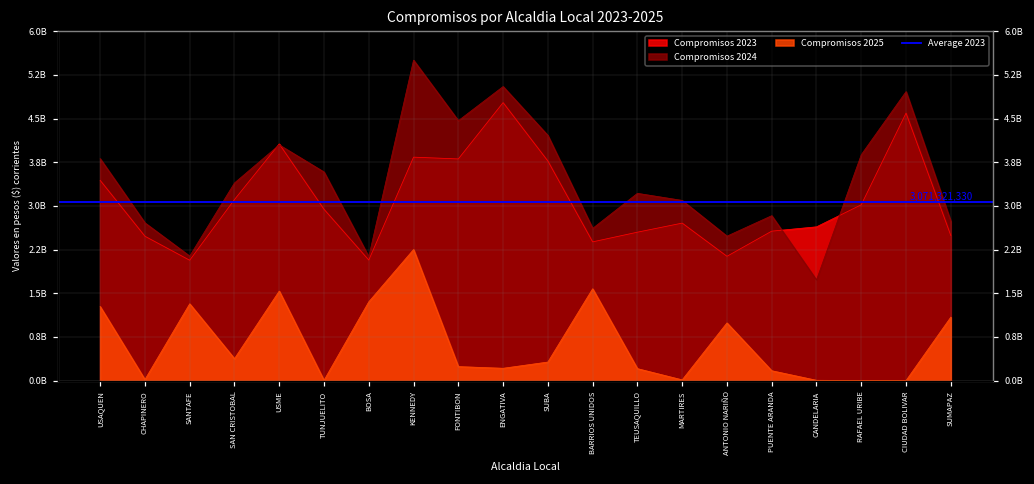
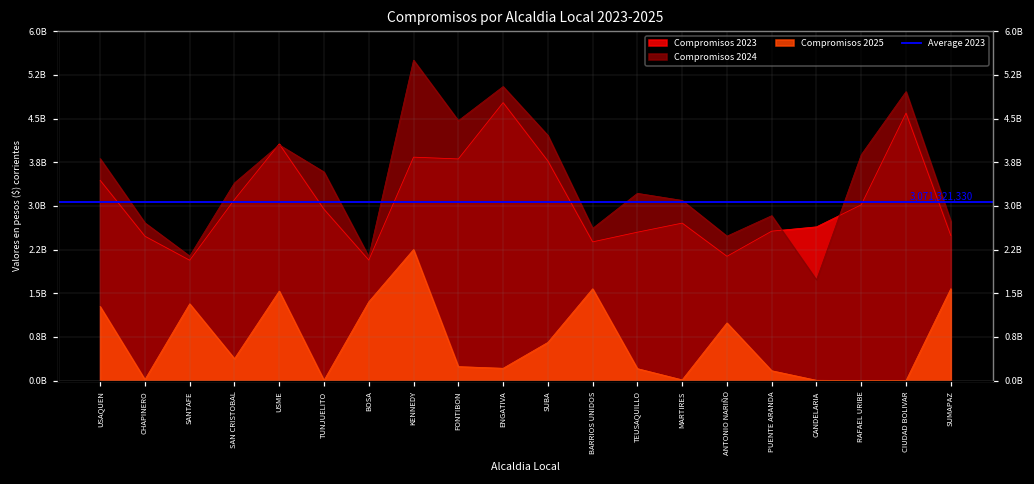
Compromisos 2025, SUBA: 300000000 -> 700000000
Compromisos 2025, SUMAPAZ: 1100000000 -> 1600000000
